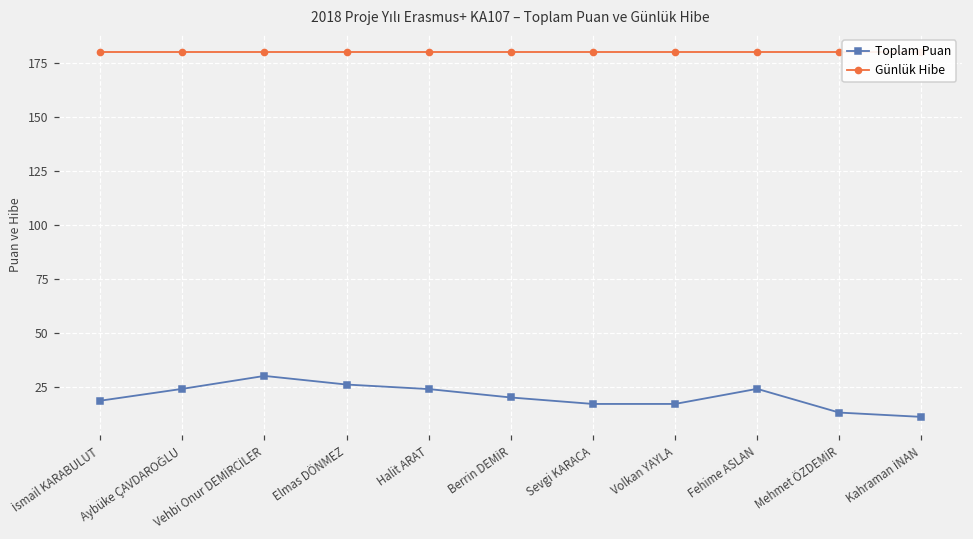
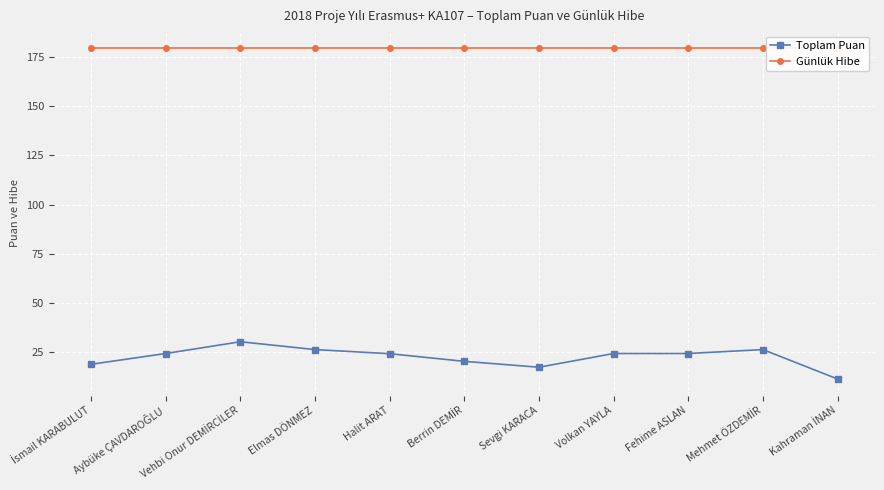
Toplam Puan, Volkan YAYLA: 17 -> 24
Toplam Puan, Mehmet ÖZDEMİR: 13 -> 26
